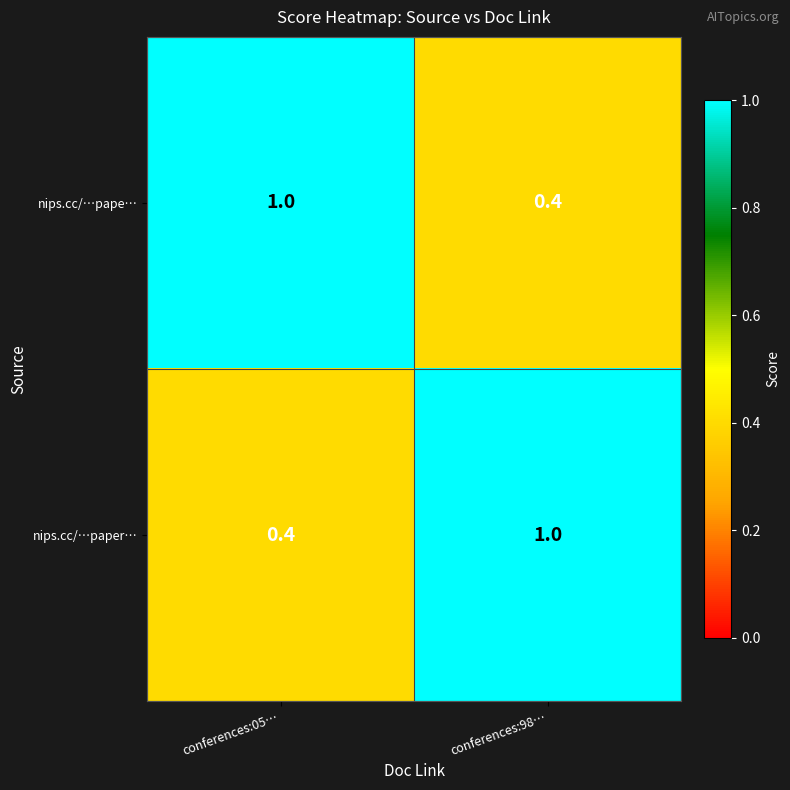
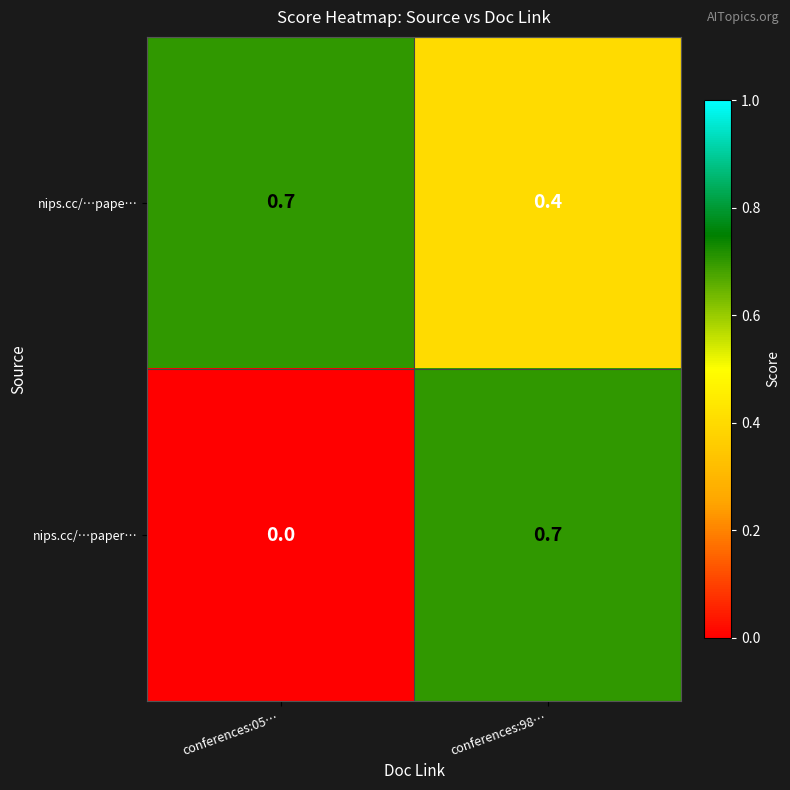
nips.cc/…pape…, conferences:05…: 1.0 -> 0.7
nips.cc/…paper…, conferences:05…: 0.4 -> 0.0
nips.cc/…paper…, conferences:98…: 1.0 -> 0.7
